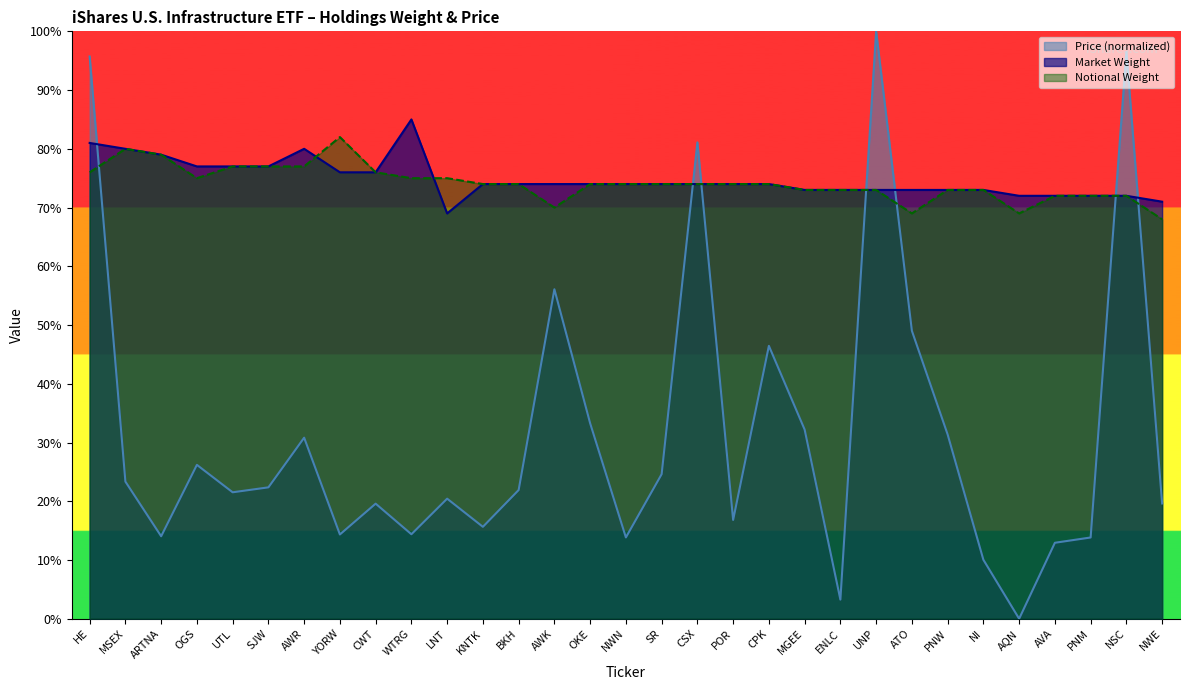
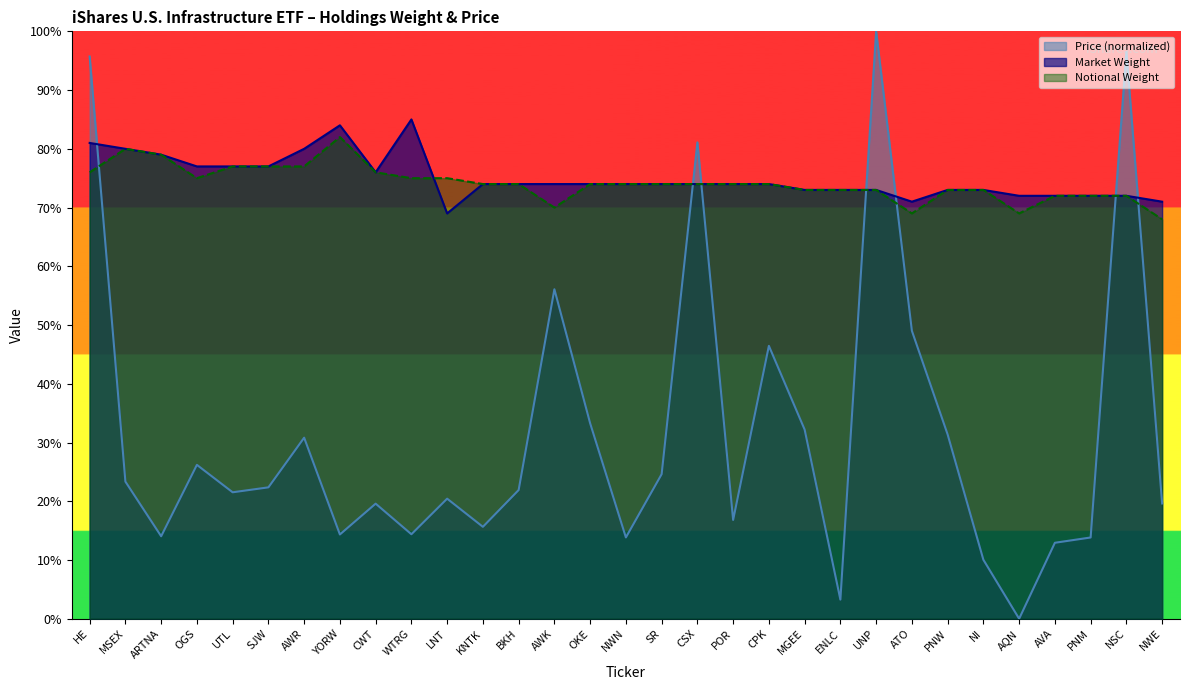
Market Weight, YORW: 76% -> 84%
Market Weight, ATO: 73% -> 71%
